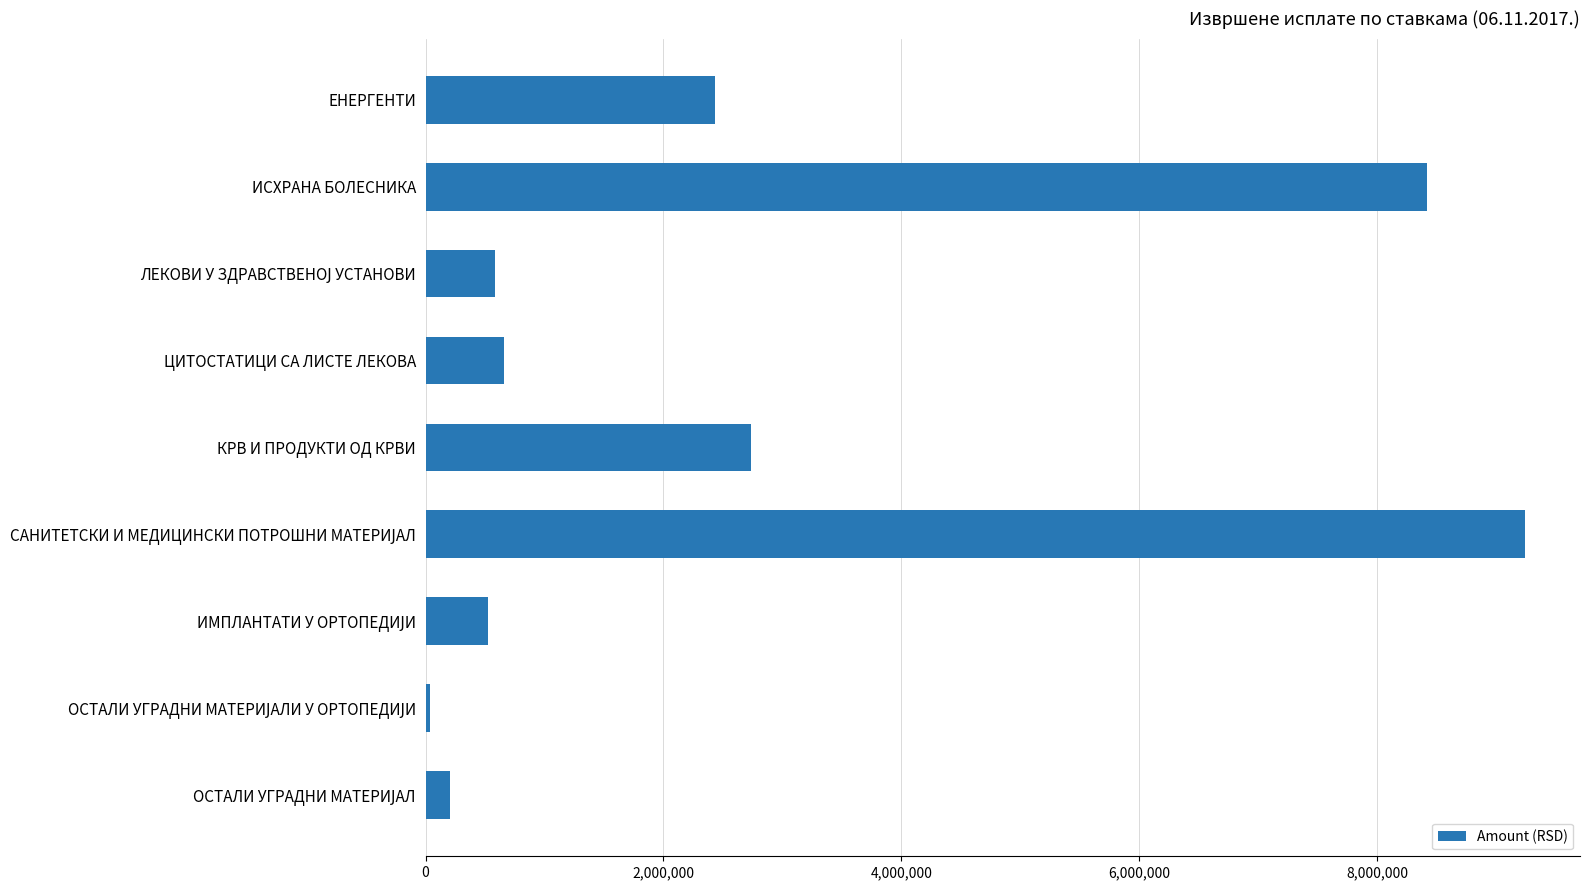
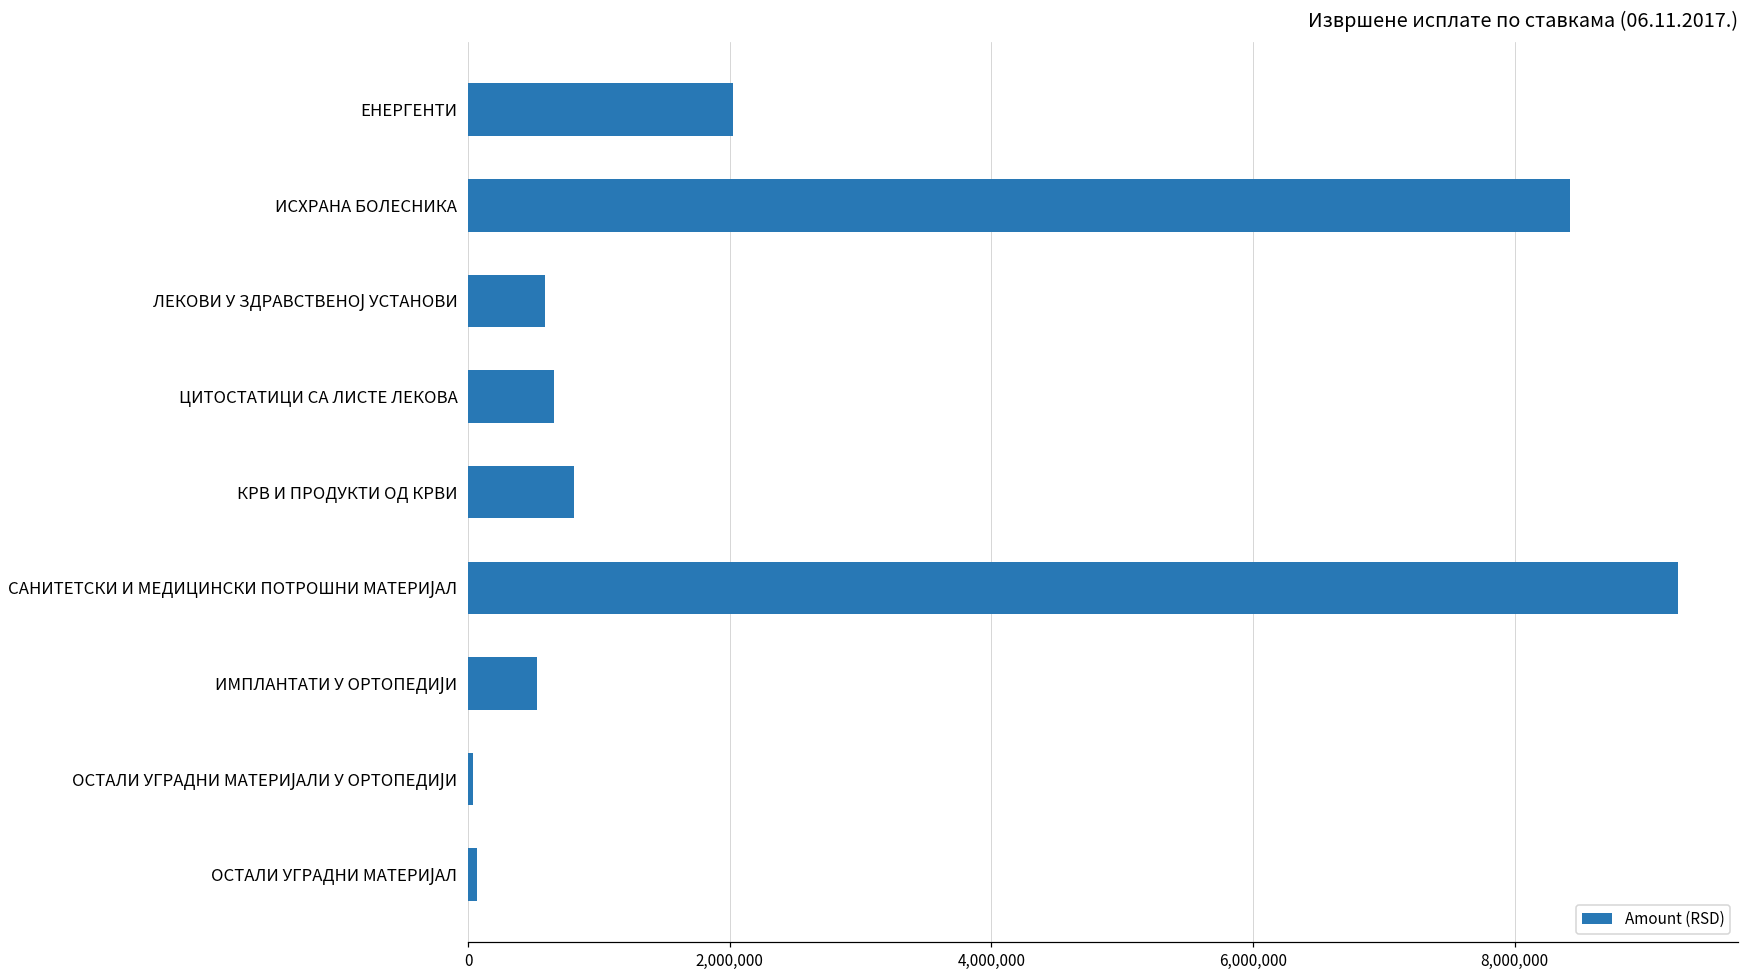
ЕНЕРГЕНТИ: 2,430,000 -> 2,030,000
КРВ И ПРОДУКТИ ОД КРВИ: 2,730,000 -> 810,000
ОСТАЛИ УГРАДНИ МАТЕРИЈАЛ: 210,000 -> 60,000
